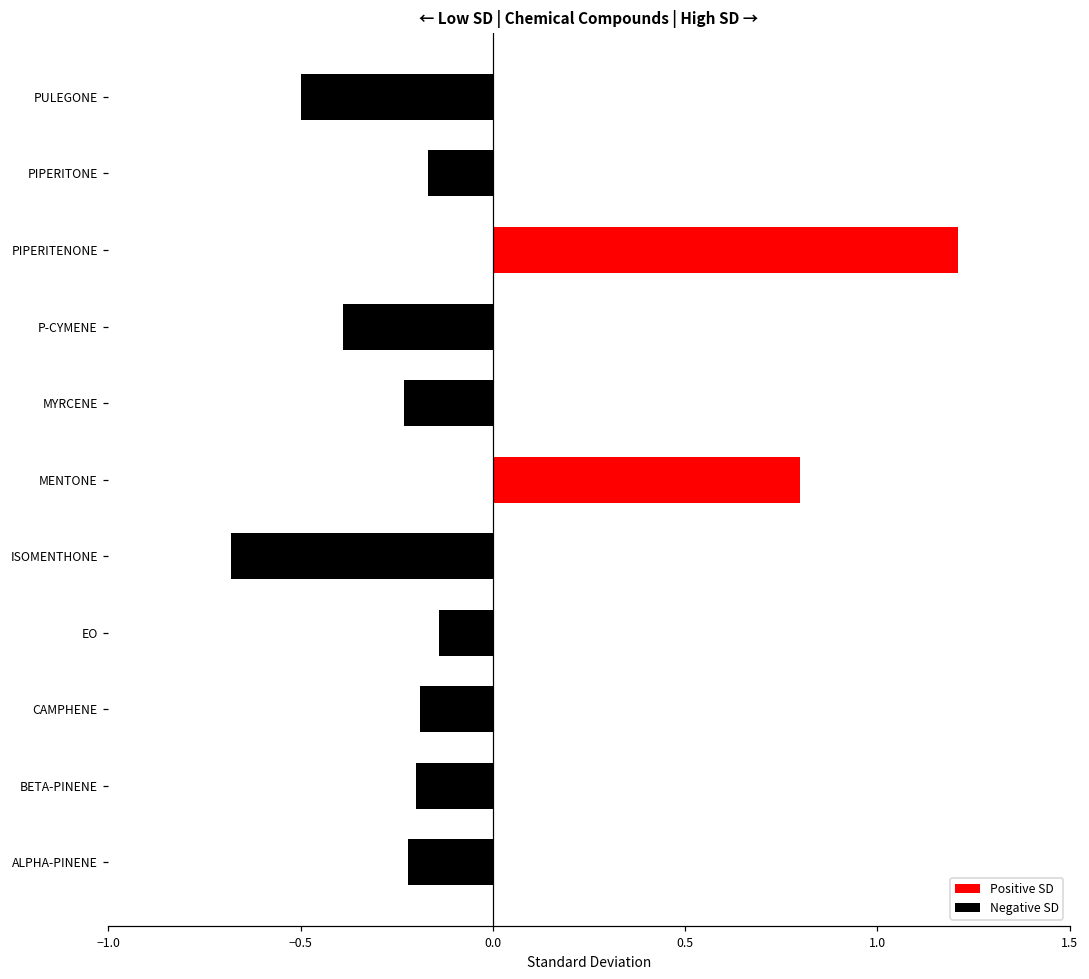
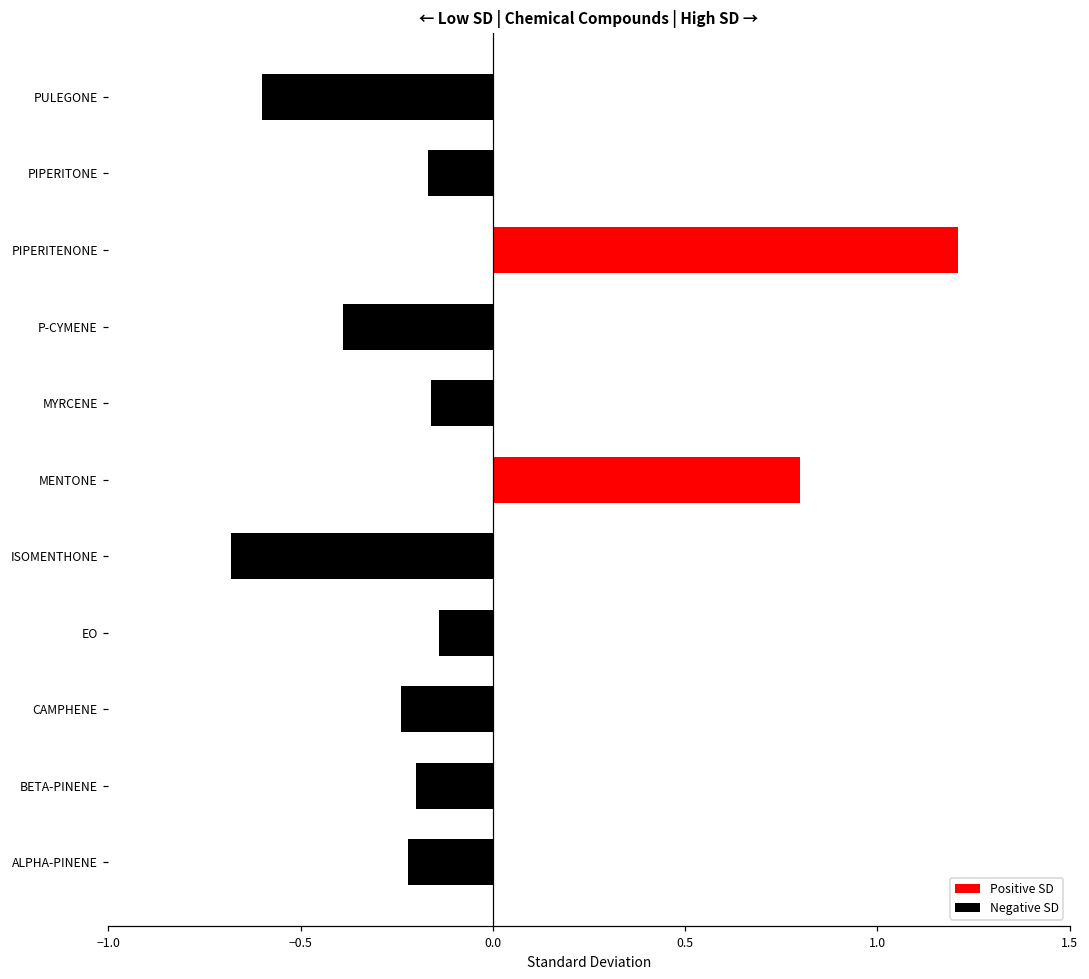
PULEGONE: -0.5 -> -0.6
MYRCENE: -0.23 -> -0.16
CAMPHENE: -0.19 -> -0.24
